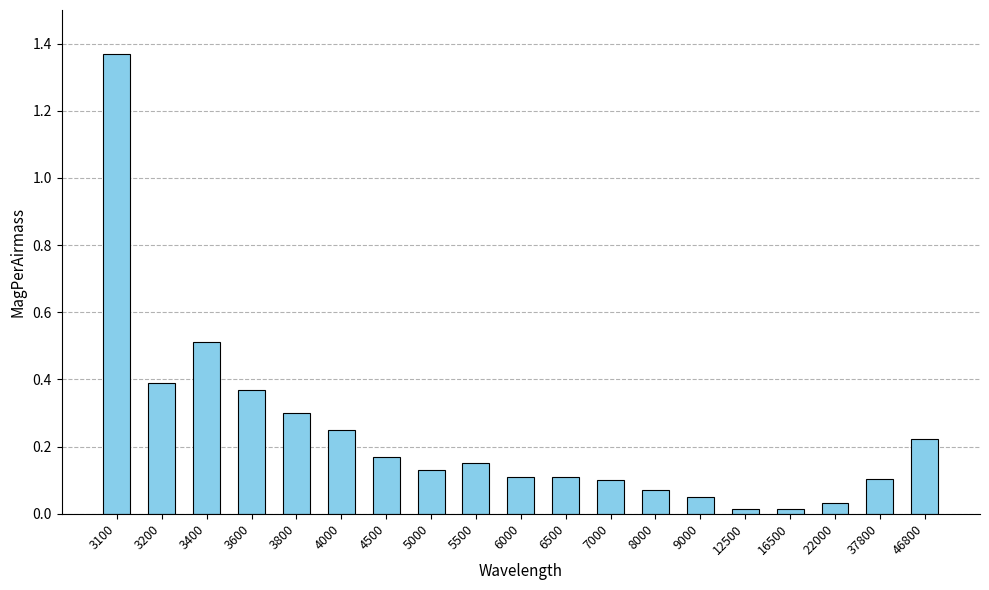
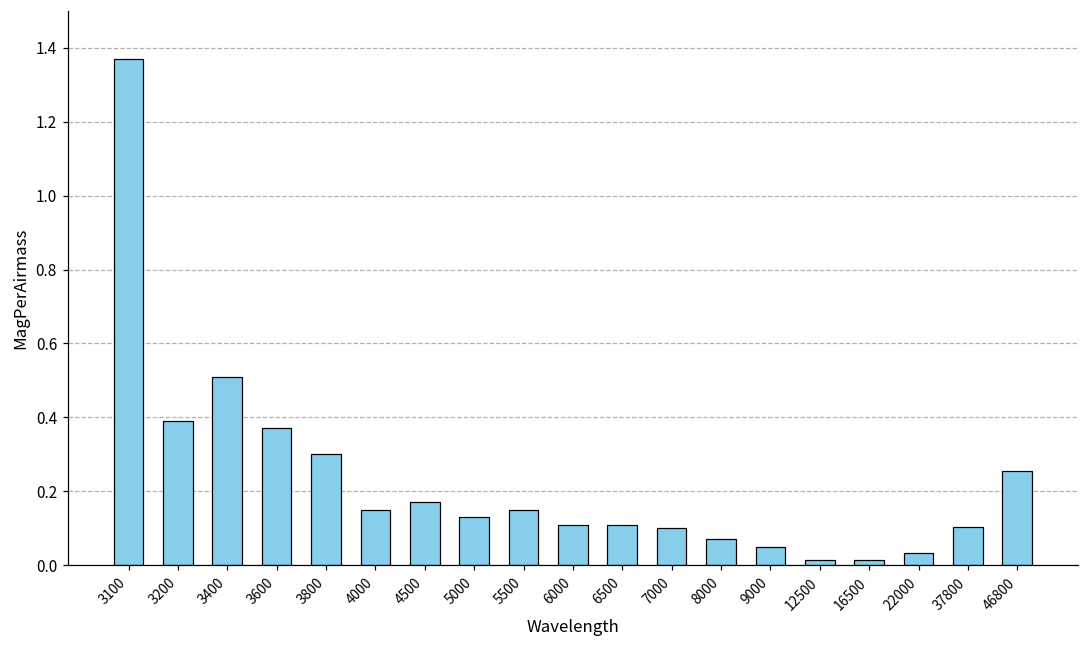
4000: 0.25 -> 0.15
46800: 0.22 -> 0.25
